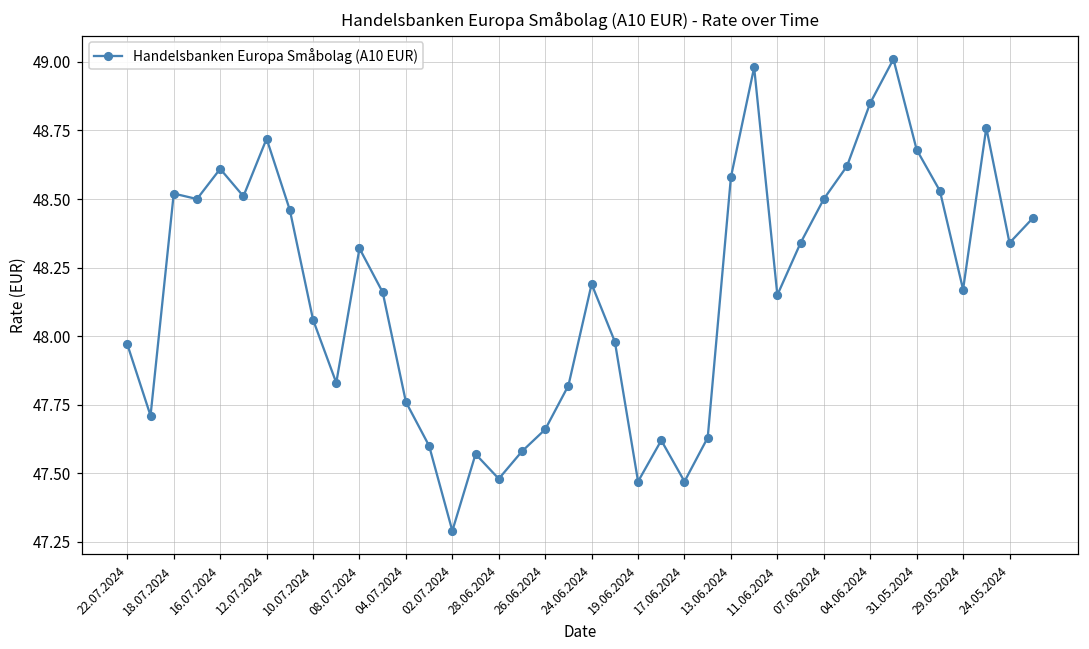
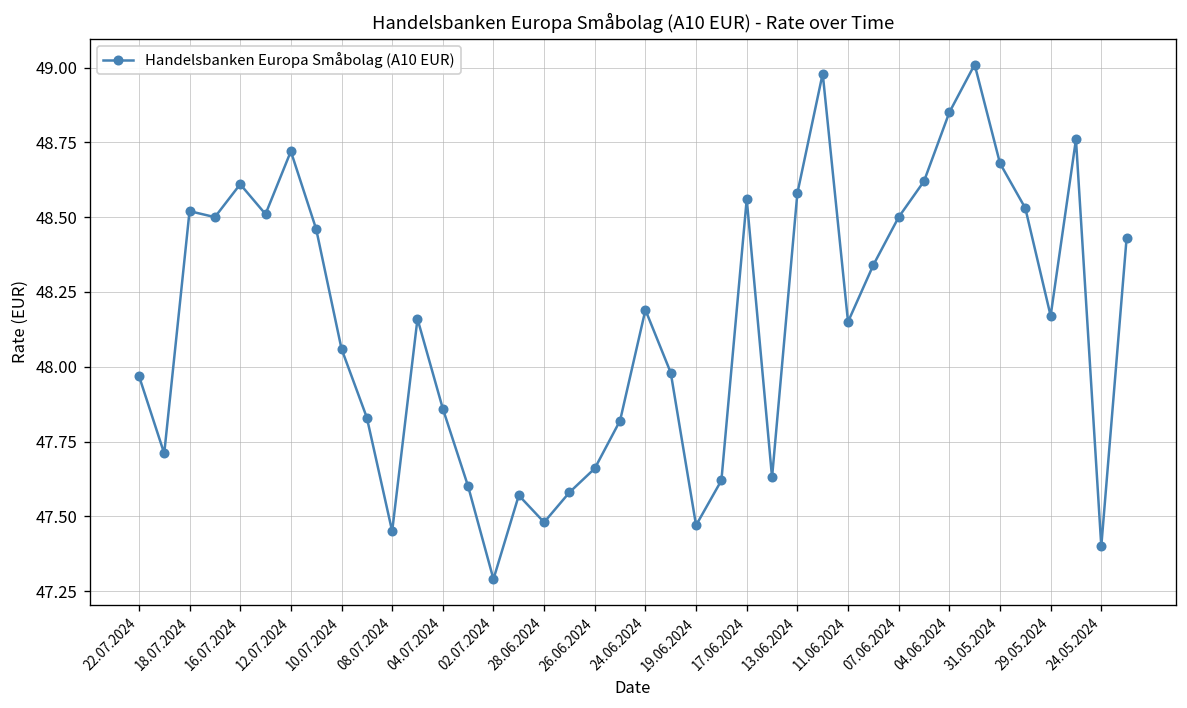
08.07.2024: 48.32 -> 47.45
04.07.2024: 47.76 -> 47.86
17.06.2024: 47.47 -> 48.56
24.05.2024: 48.34 -> 47.40
